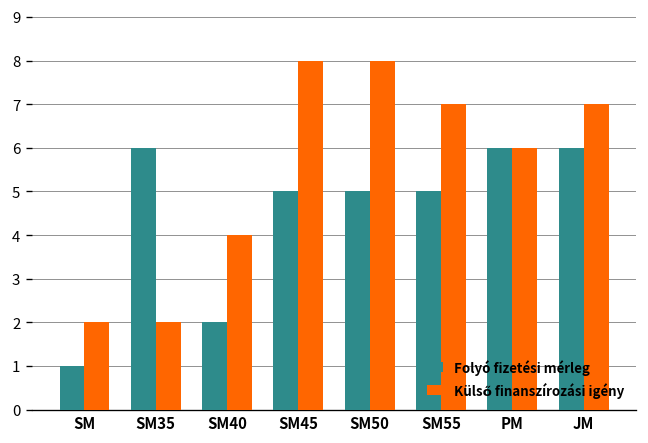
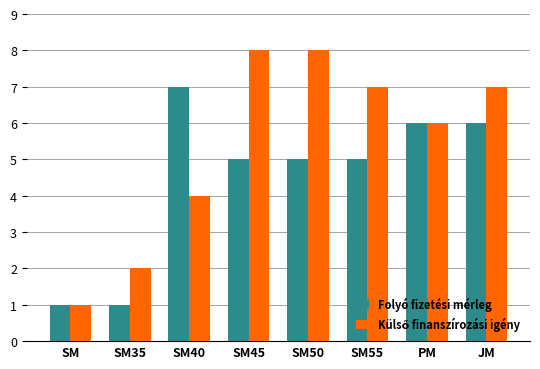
Külső finanszírozási igény, SM: 2 -> 1
Folyó fizetési mérleg, SM35: 6 -> 1
Folyó fizetési mérleg, SM40: 2 -> 7
